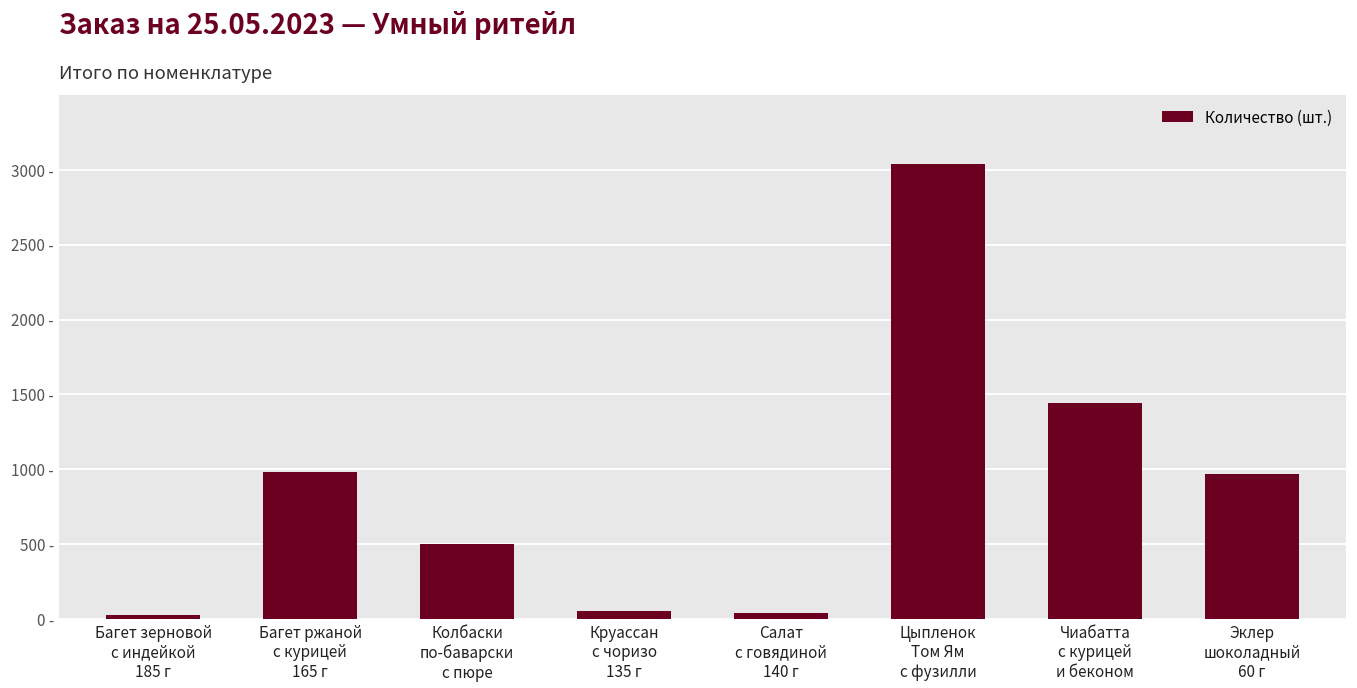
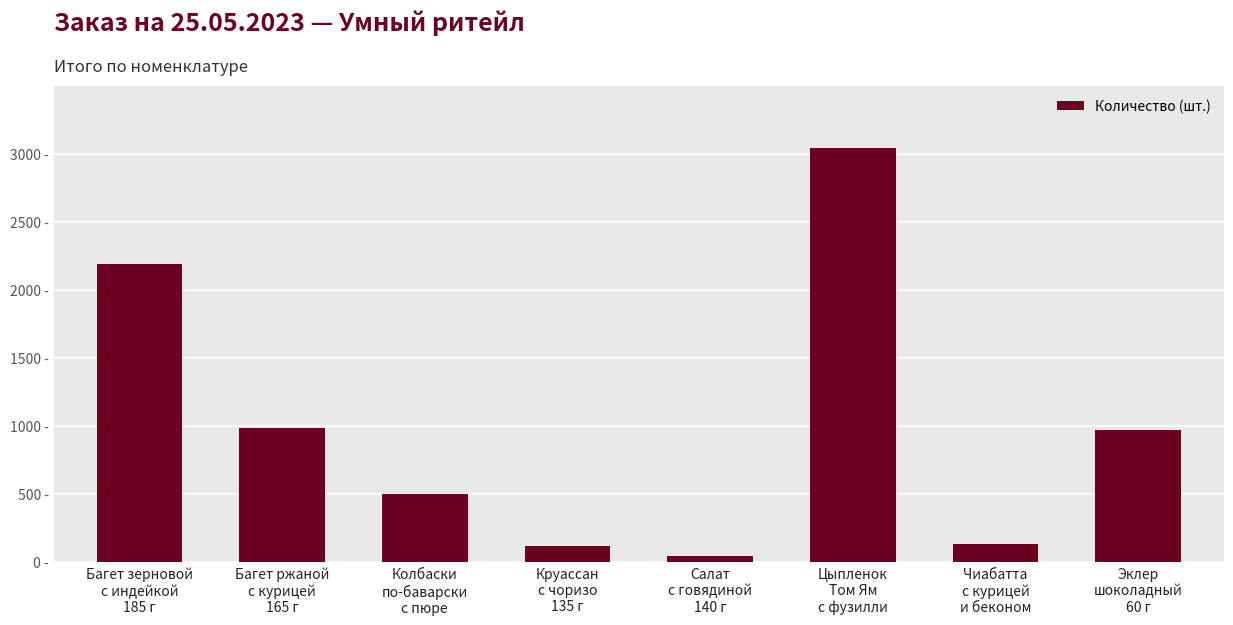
Багет зерновой с индейкой 185 г: 30 - -> 2200 -
Круассан с чоризо 135 г: 60 - -> 120 -
Чиабатта с курицей и беконом: 1450 - -> 140 -
